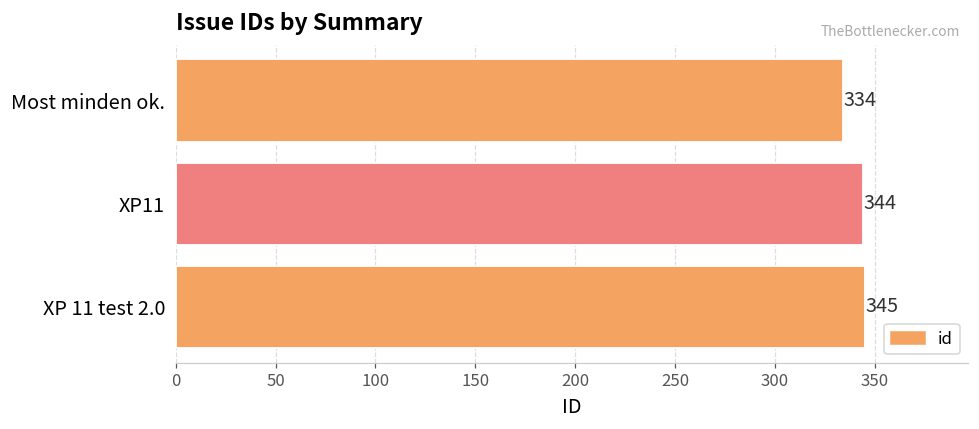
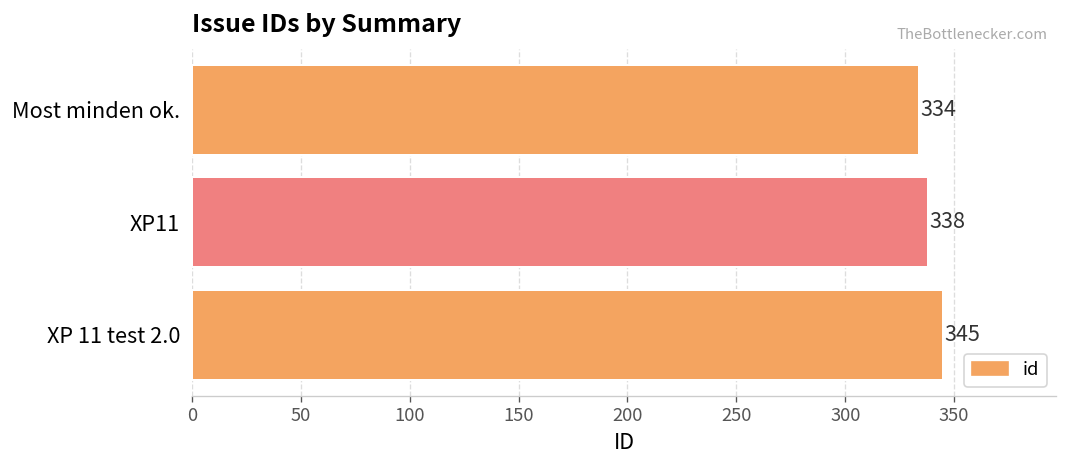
XP11: 344 -> 338
